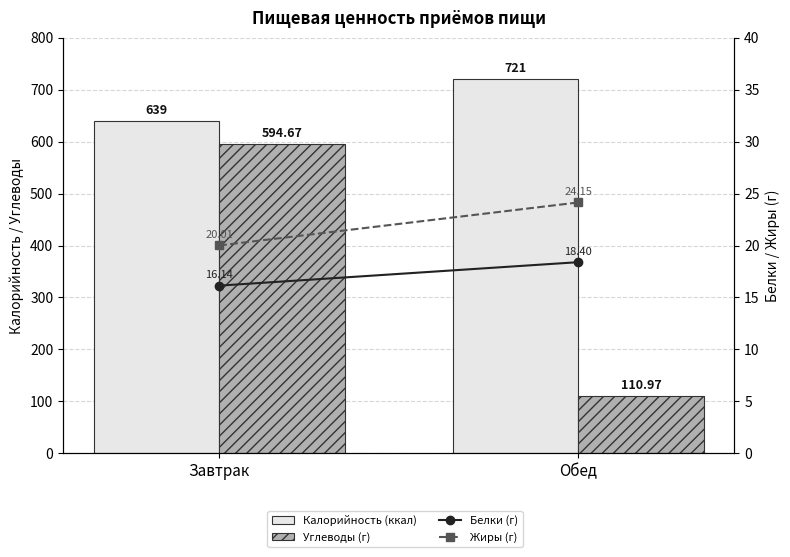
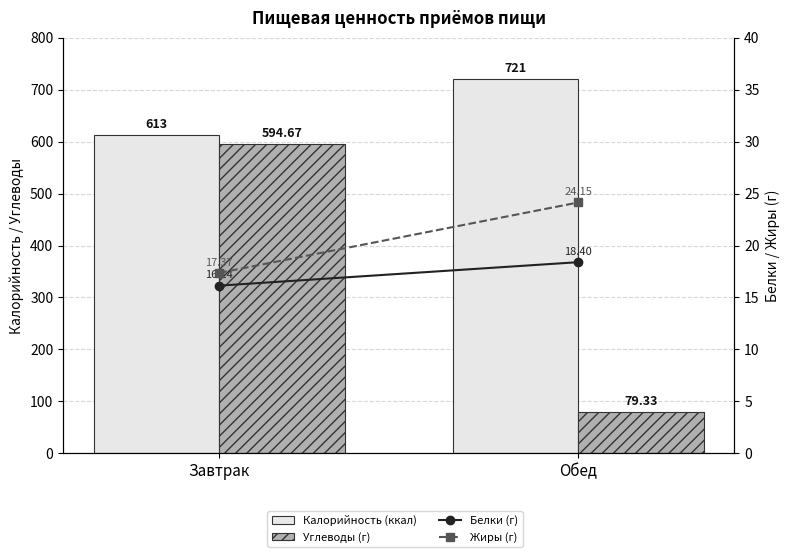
Калорийность (ккал), Завтрак: 639 -> 613
Углеводы (г), Обед: 110.97 -> 79.33
Жиры (г), Завтрак: 20.01 -> 17.37
